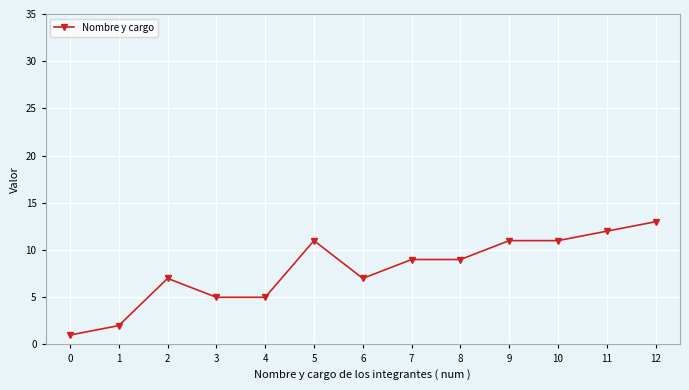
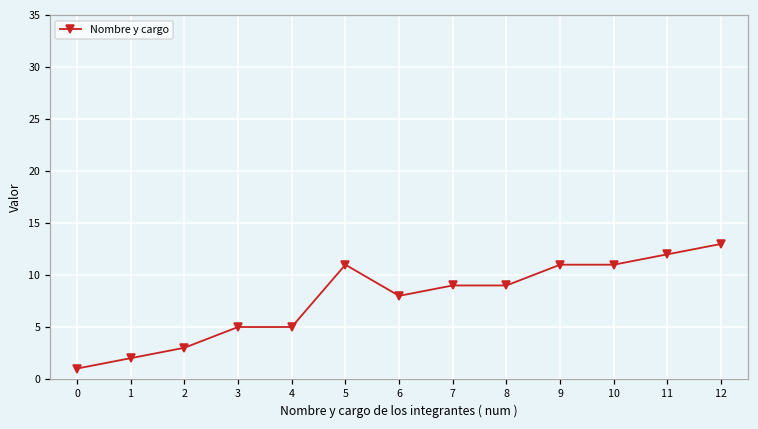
2: 7 -> 3
6: 7 -> 8
